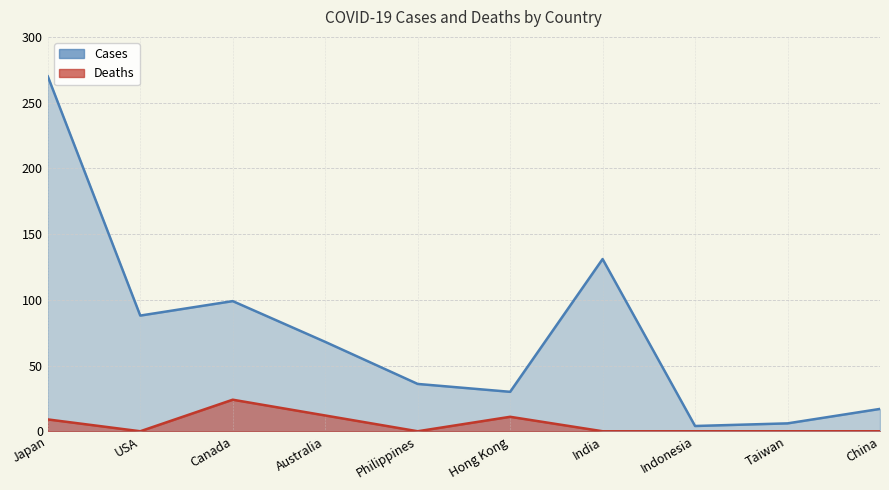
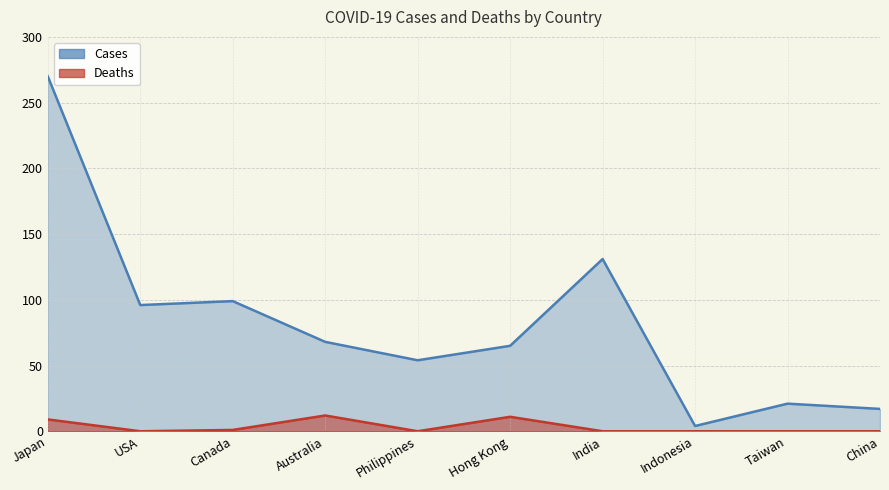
Cases, USA: 88 -> 96
Deaths, Canada: 24 -> 1
Cases, Philippines: 36 -> 54
Cases, Hong Kong: 30 -> 65
Cases, Taiwan: 6 -> 21
